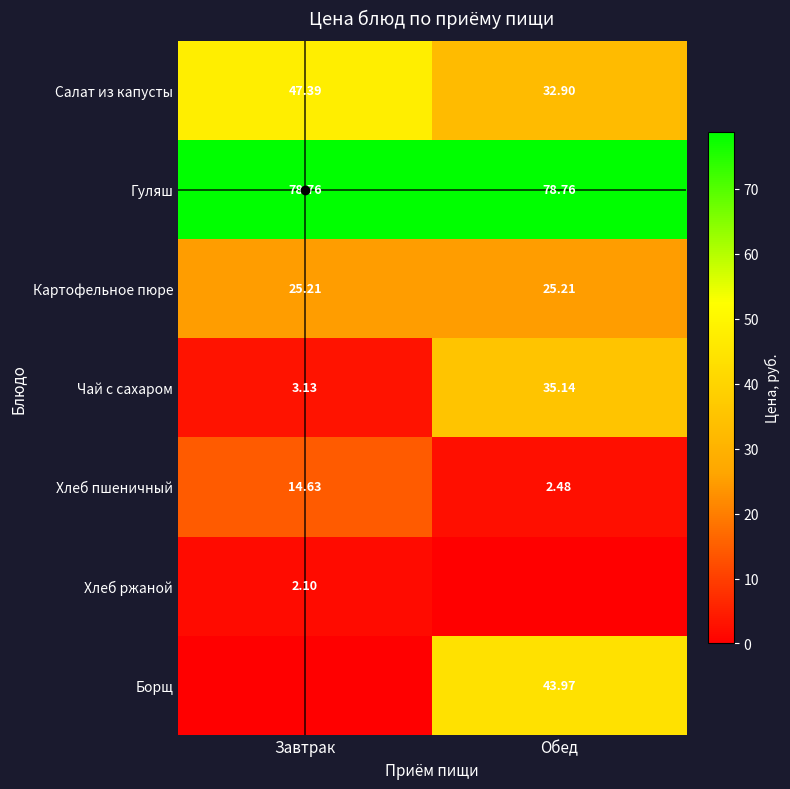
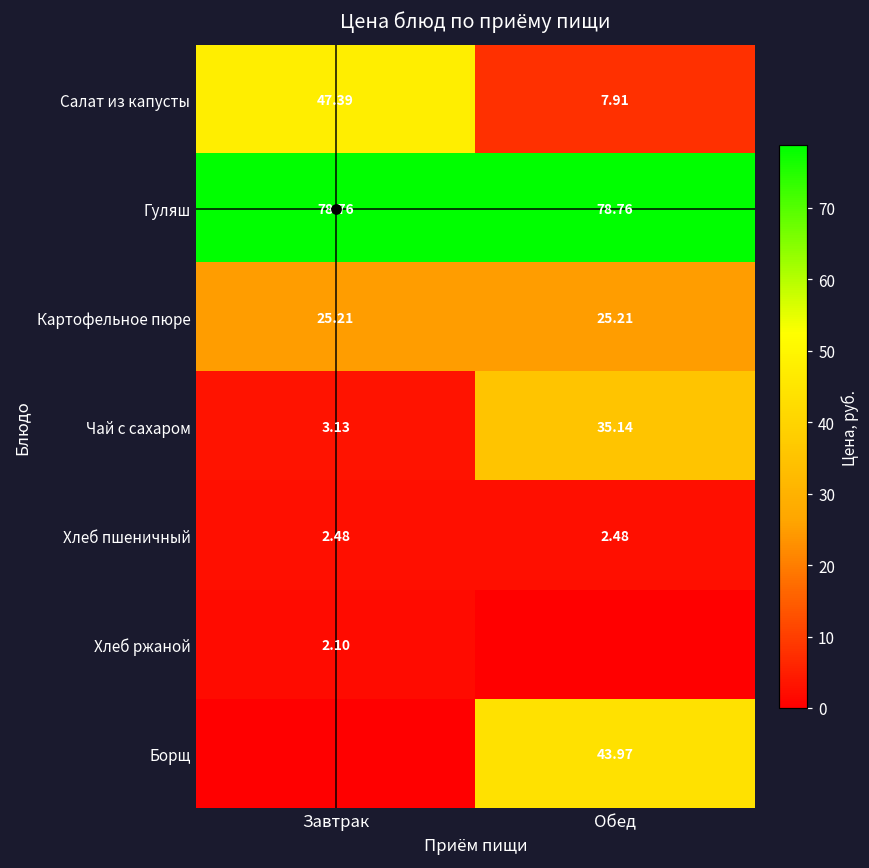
Салат из капусты, Обед: 32.90 -> 7.91
Хлеб пшеничный, Завтрак: 14.63 -> 2.48
